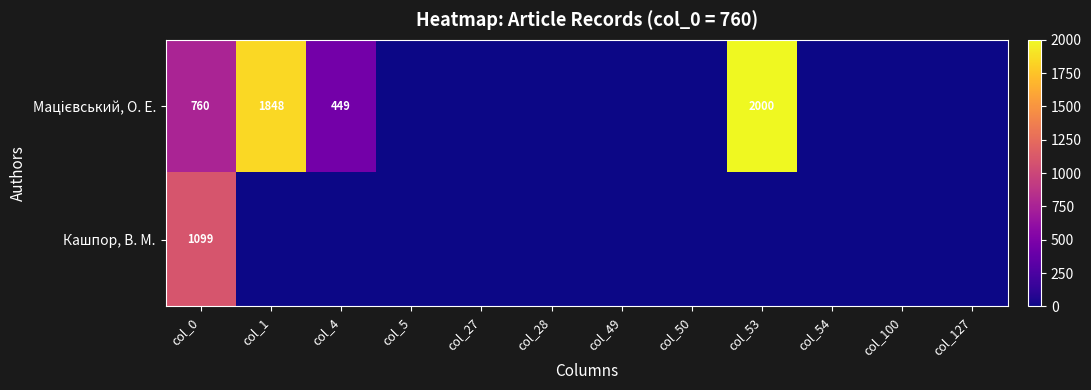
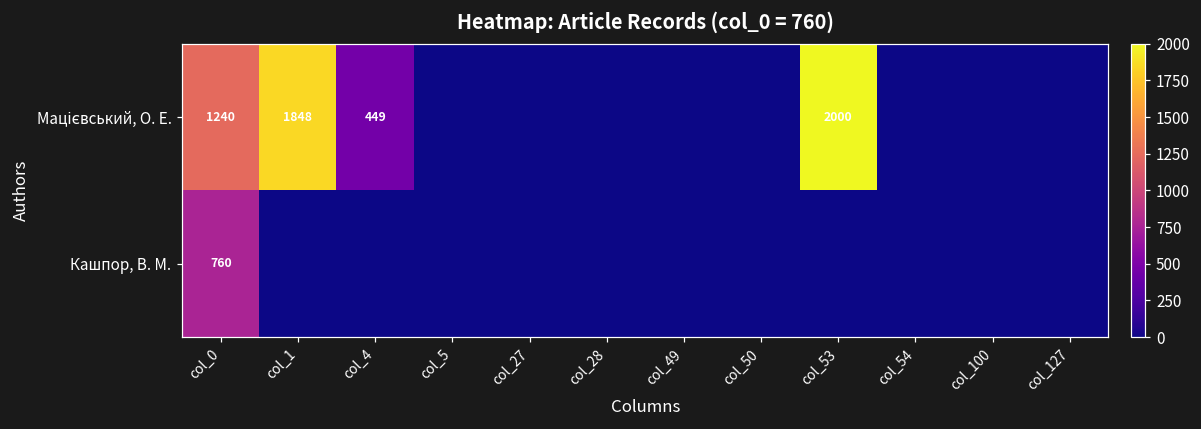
Мацієвський, О. Е., col_0: 760 -> 1240
Кашпор, В. М., col_0: 1099 -> 760
